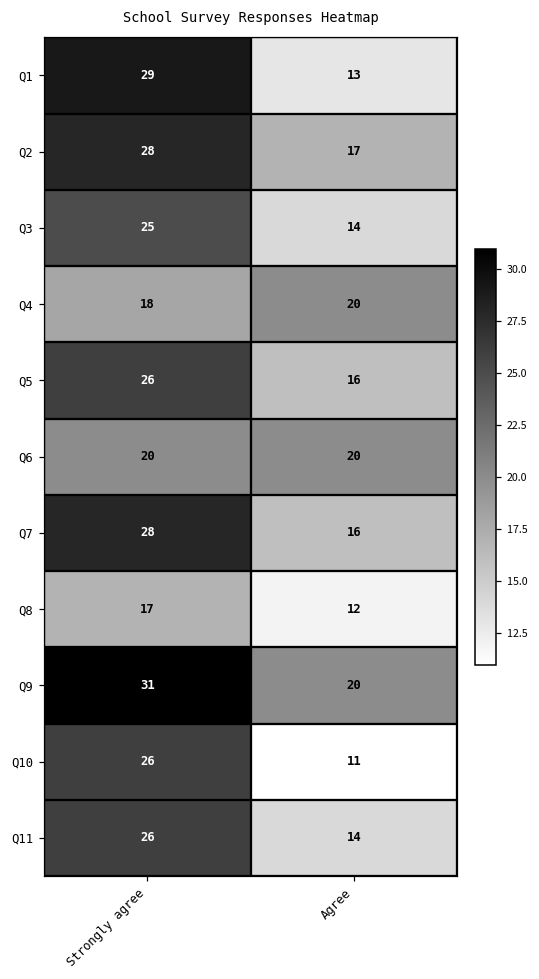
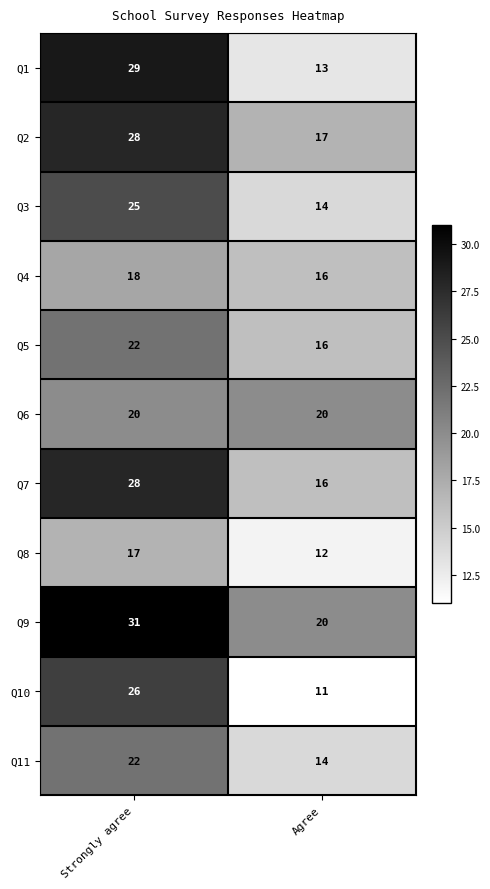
Q4, Agree: 20 -> 16
Q5, Strongly agree: 26 -> 22
Q11, Strongly agree: 26 -> 22
